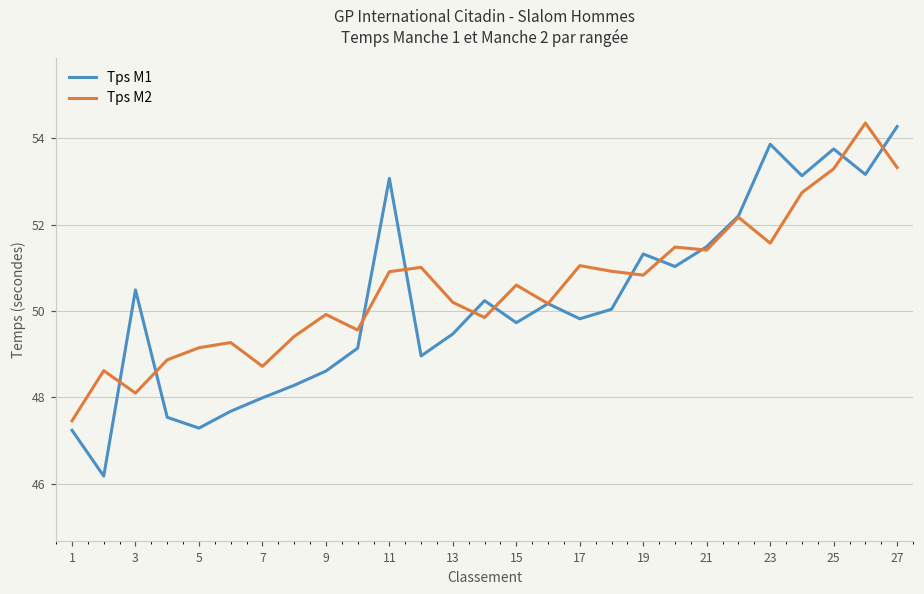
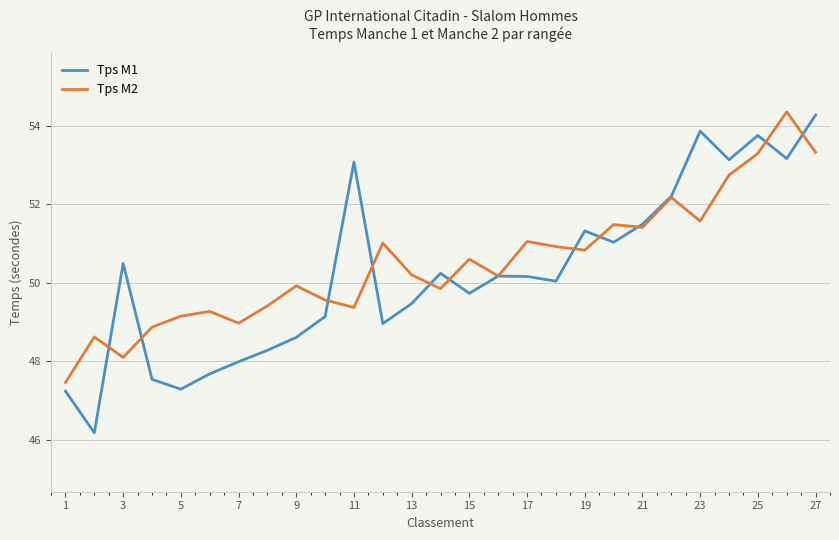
Tps M2, 7: 48.7 -> 49.0
Tps M2, 11: 50.9 -> 49.4
Tps M1, 17: 49.8 -> 50.2
